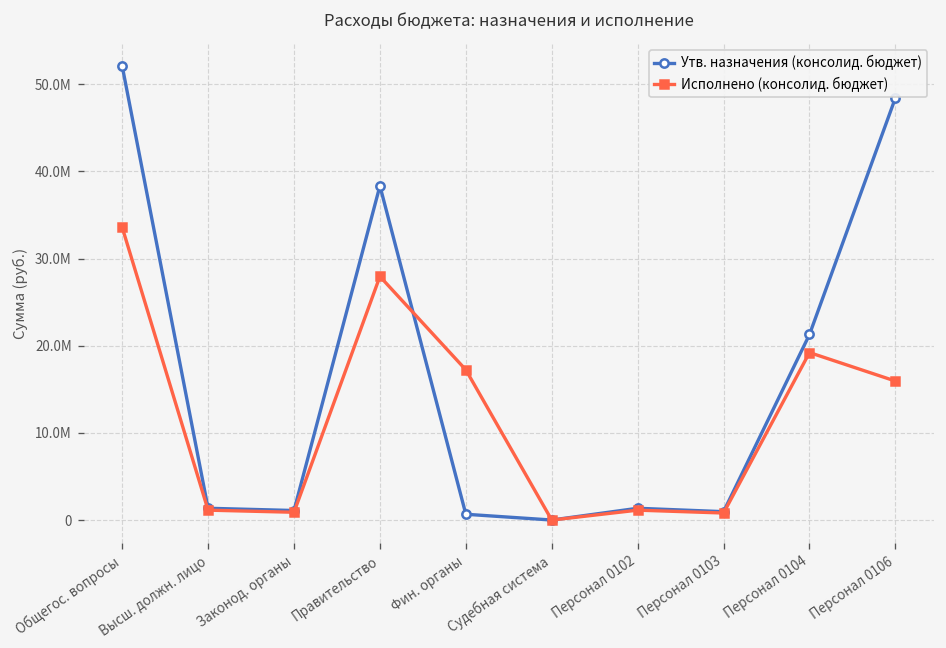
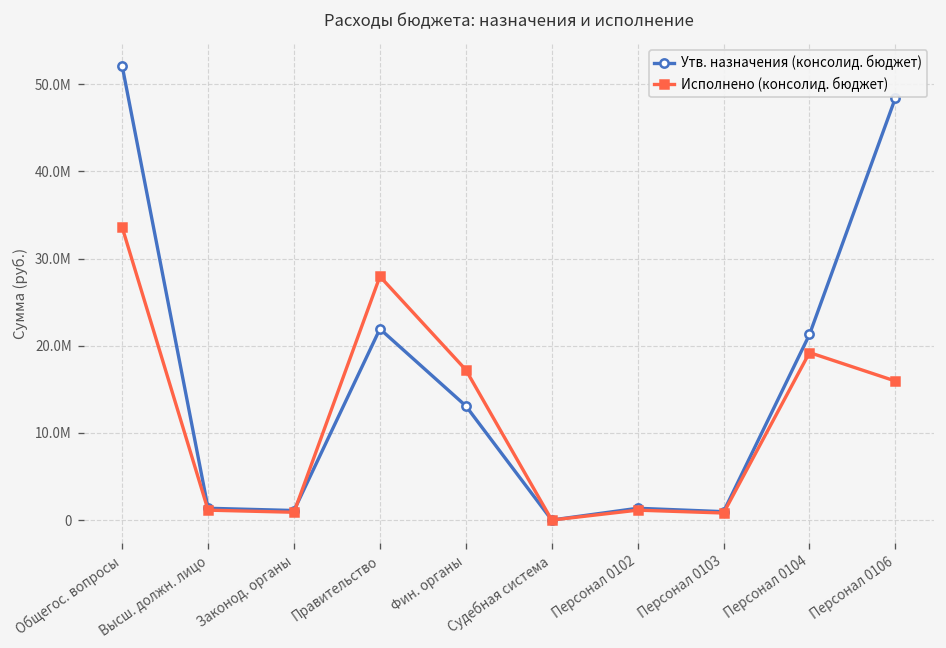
Утв. назначения (консолид. бюджет), Правительство: 38000000 -> 22000000
Утв. назначения (консолид. бюджет), Фин. органы: 1000000 -> 13000000
